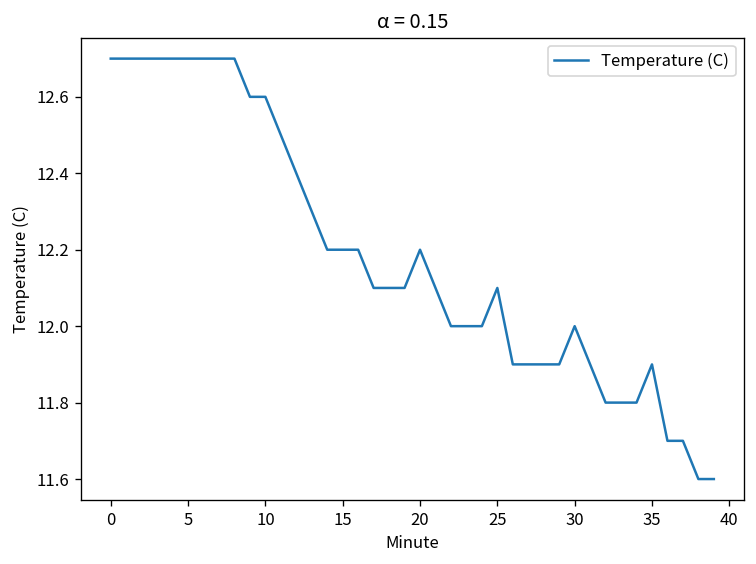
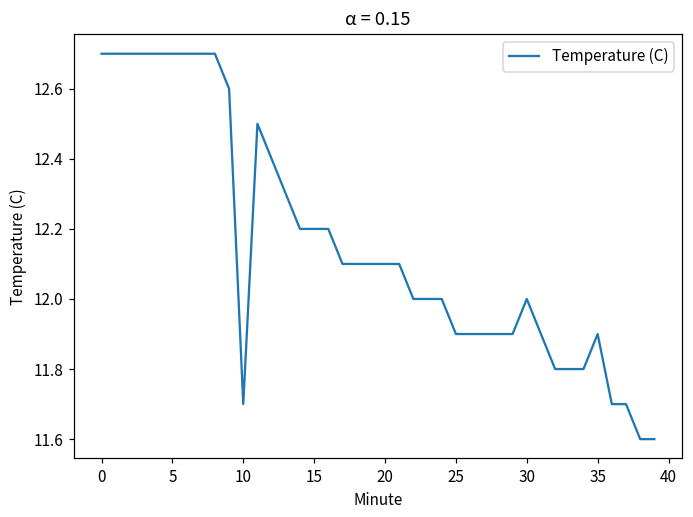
10: 12.6 -> 11.7
20: 12.2 -> 12.1
25: 12.1 -> 11.9
